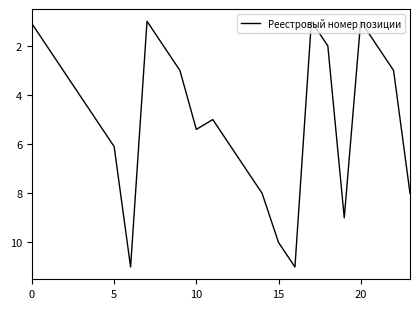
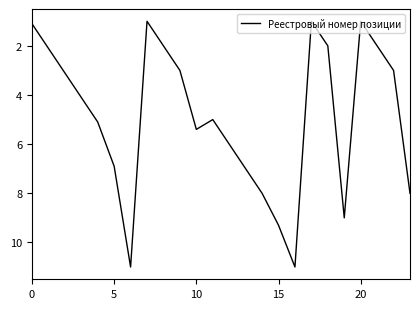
5: 6.1 -> 6.9
15: 10.0 -> 9.3
